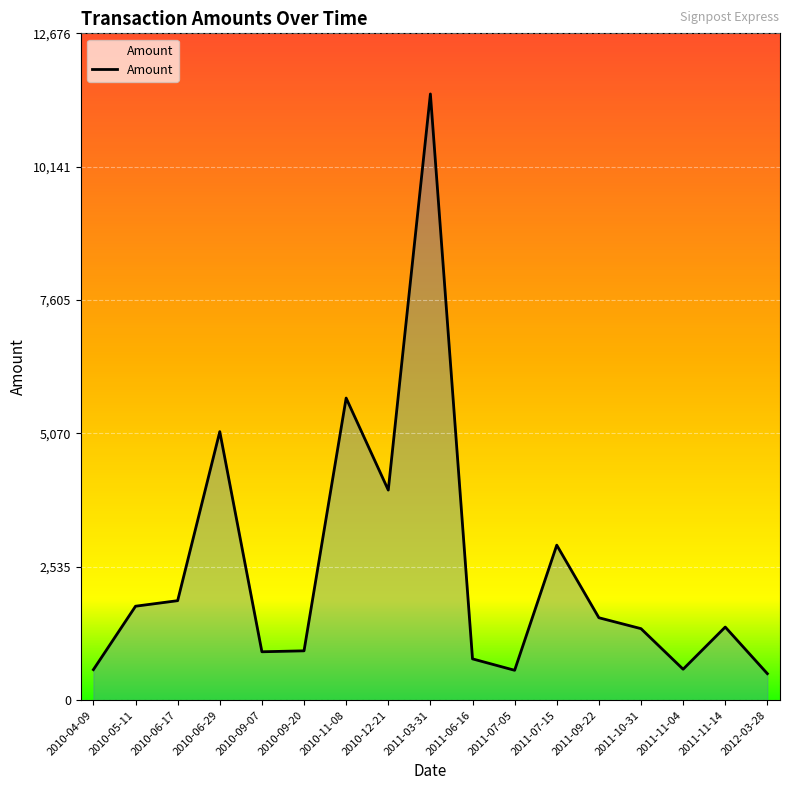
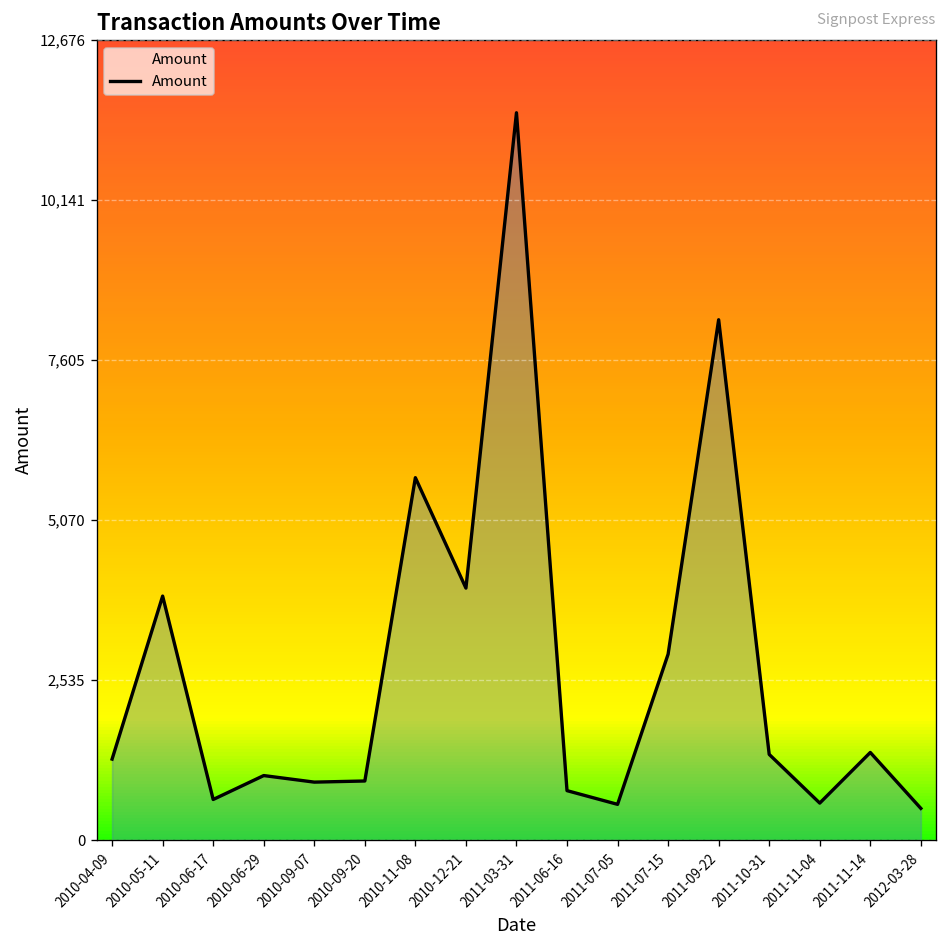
2010-04-09: 600 -> 1,300
2010-05-11: 1,800 -> 3,900
2010-06-17: 1,900 -> 600
2010-06-29: 5,100 -> 1,000
2011-09-22: 1,600 -> 8,200
